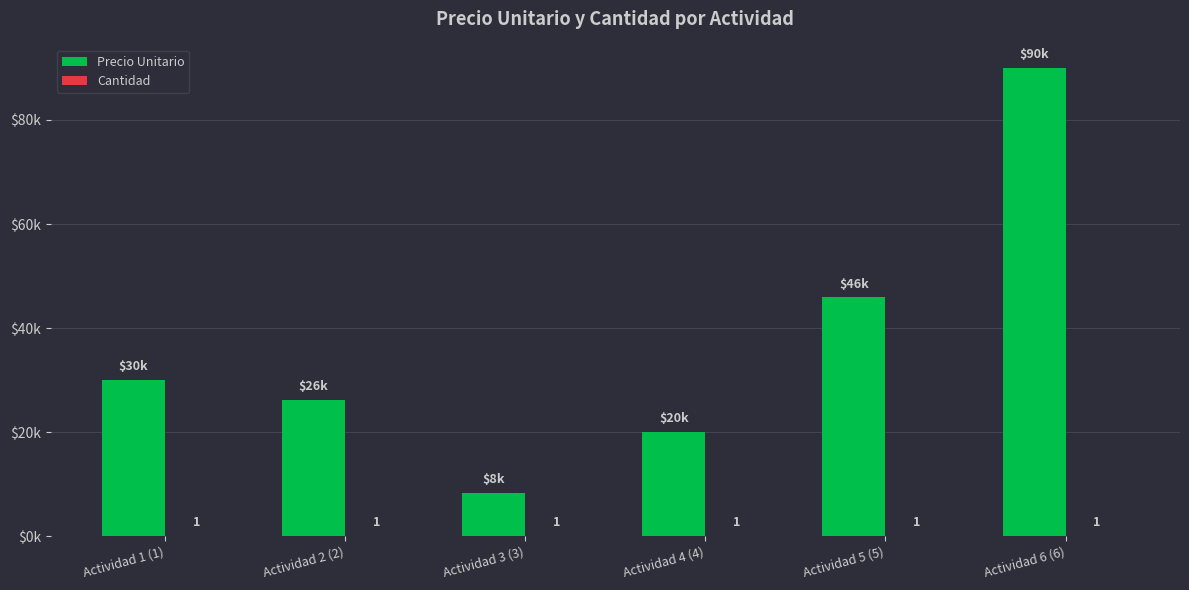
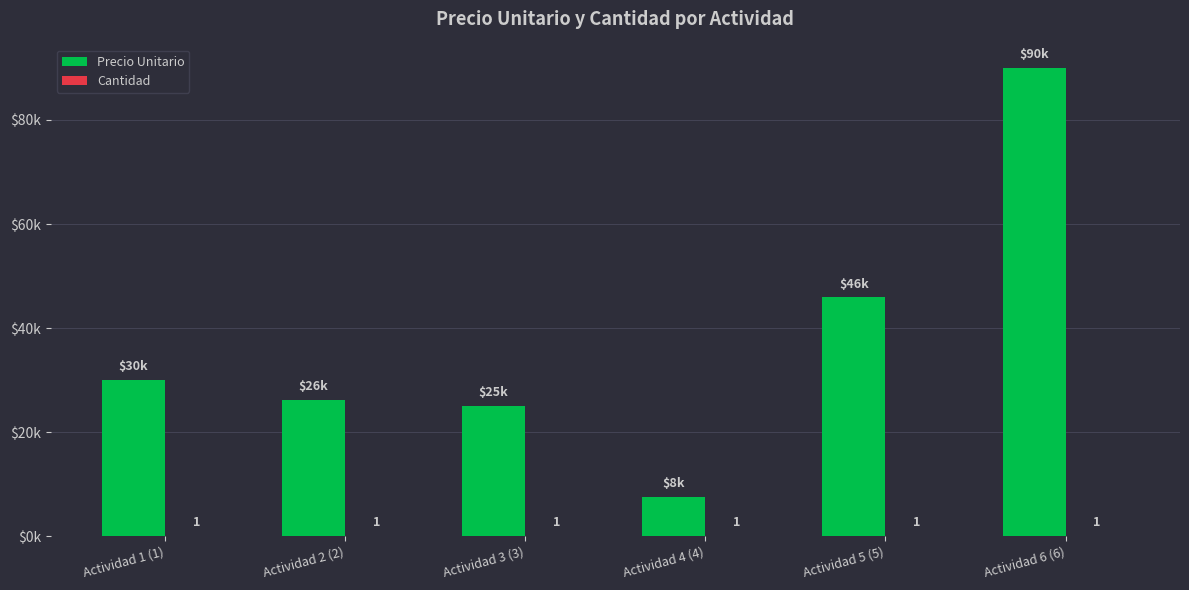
Precio Unitario, Actividad 3 (3): $8k -> $25k
Precio Unitario, Actividad 4 (4): $20k -> $8k
